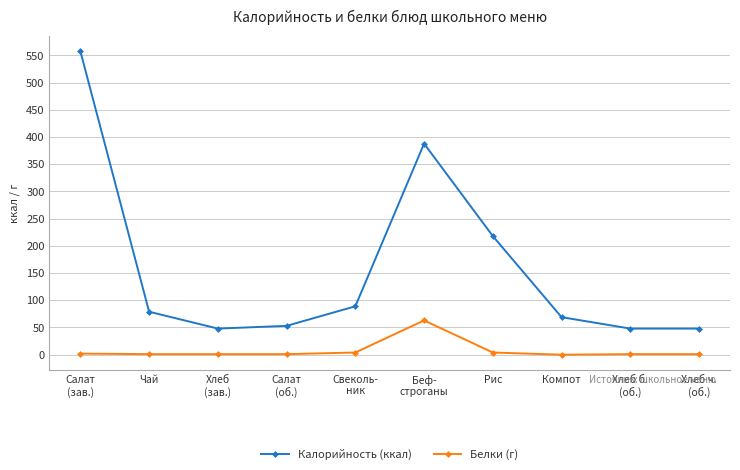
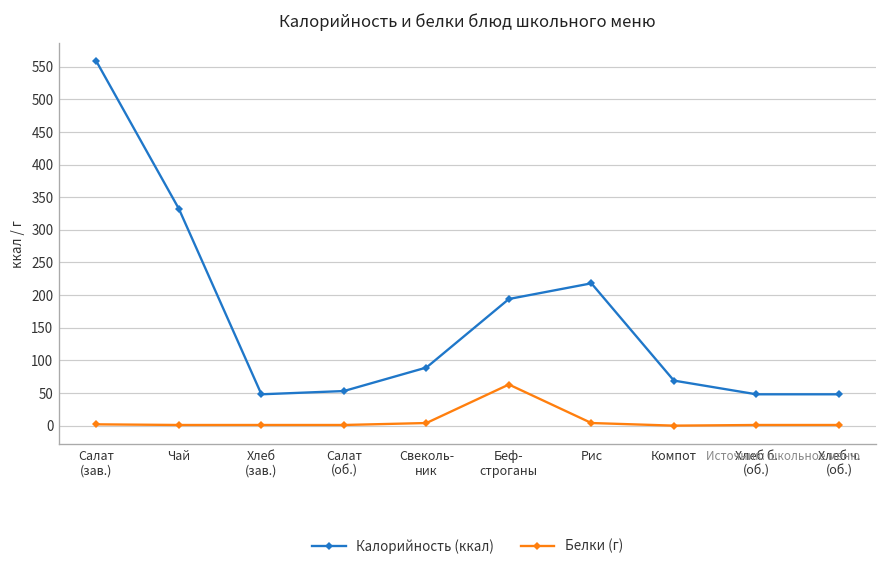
Калорийность (ккал), Чай: 80 -> 330
Калорийность (ккал), Беф- строганы: 390 -> 190
